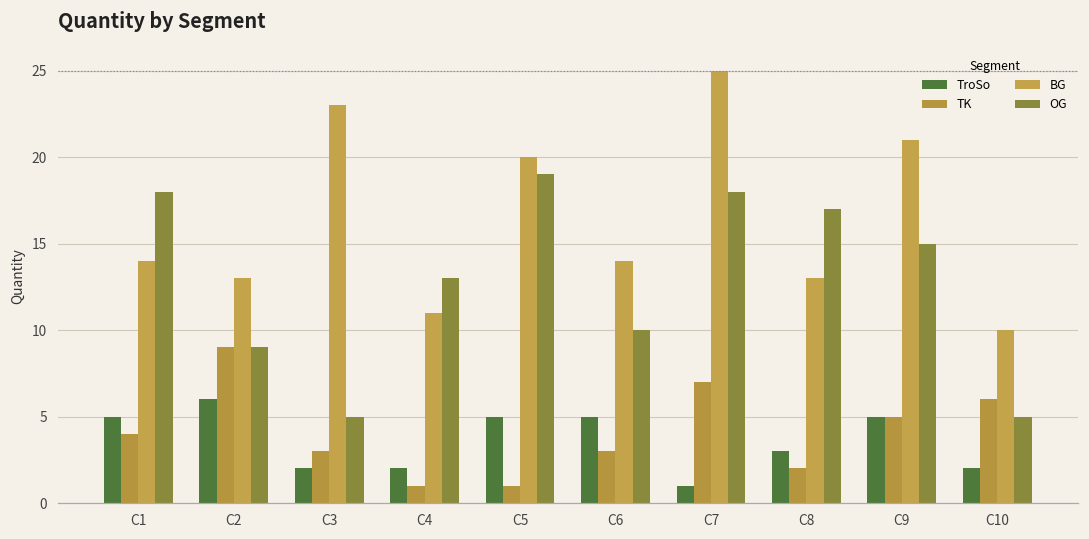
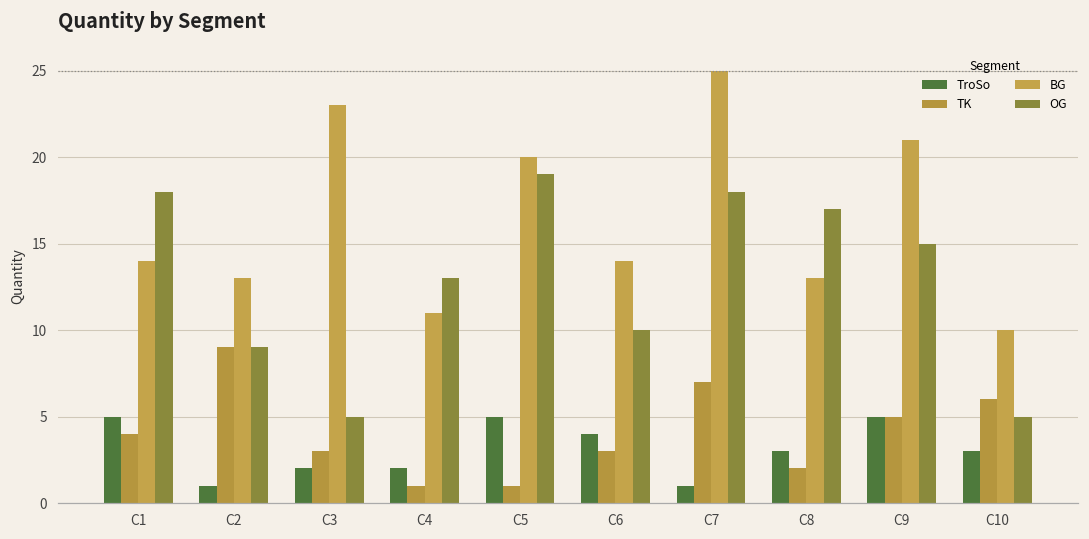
TroSo, C2: 6 -> 1
TroSo, C6: 5 -> 4
TroSo, C10: 2 -> 3
